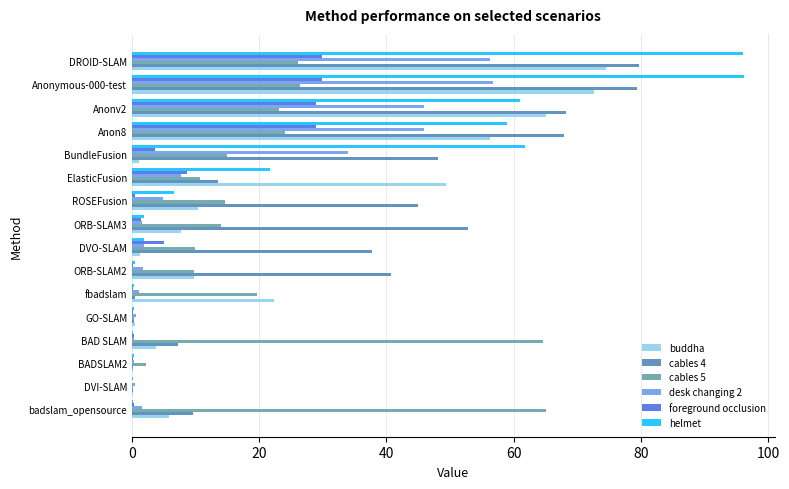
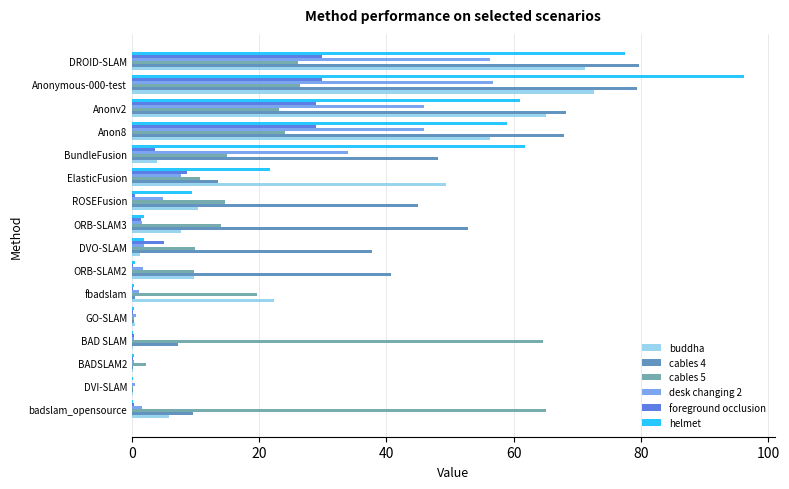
helmet, DROID-SLAM: 96 -> 78
buddha, DROID-SLAM: 75 -> 71
buddha, BundleFusion: 1 -> 4
helmet, ROSEFusion: 7 -> 9
buddha, BAD SLAM: 4 -> 0
